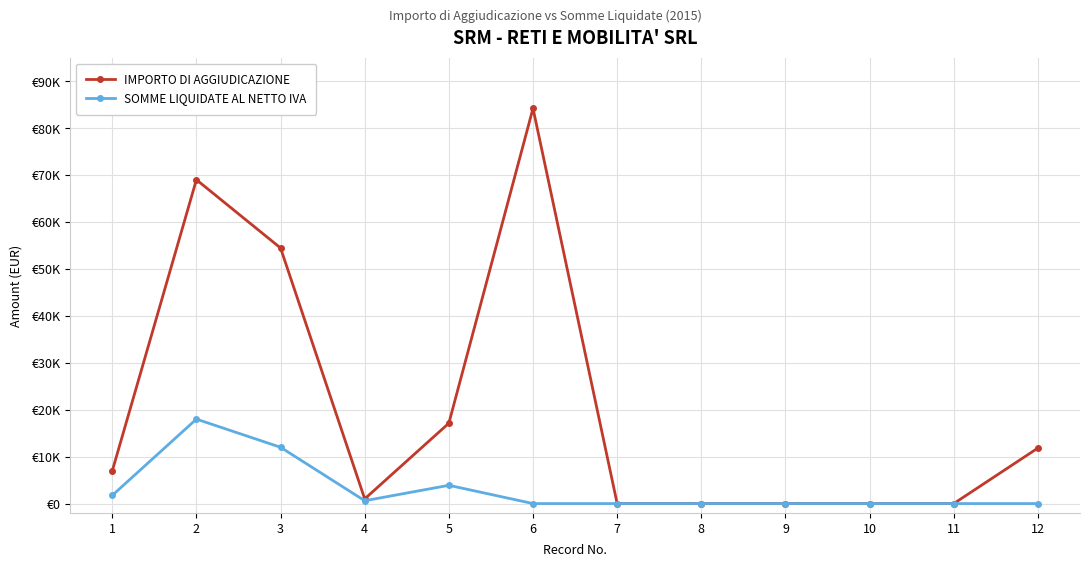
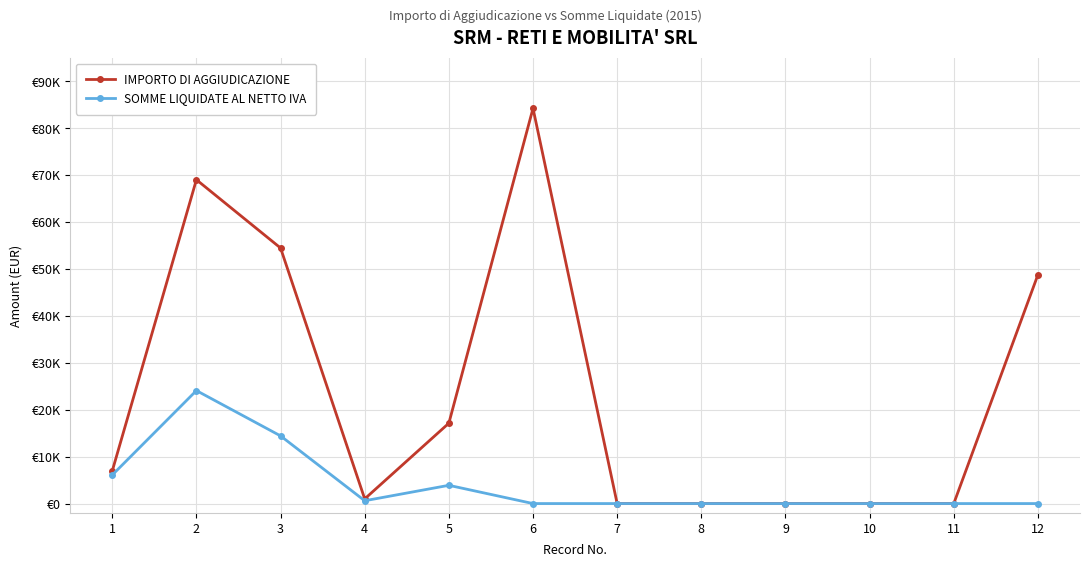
SOMME LIQUIDATE AL NETTO IVA, 1: €2000 -> €6000
SOMME LIQUIDATE AL NETTO IVA, 2: €18000 -> €24000
SOMME LIQUIDATE AL NETTO IVA, 3: €12000 -> €14000
IMPORTO DI AGGIUDICAZIONE, 12: €12000 -> €49000
